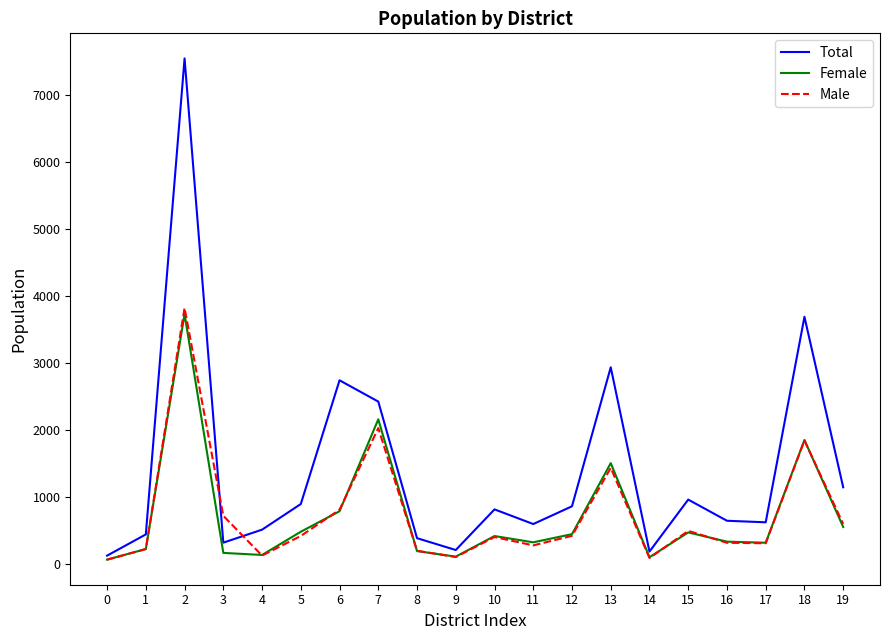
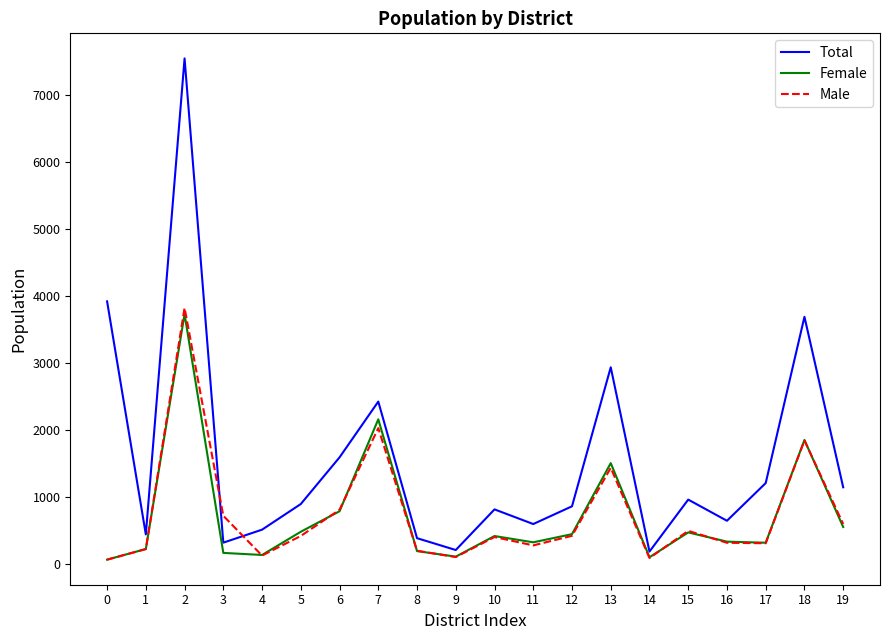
Total, 0: 100 -> 3900
Total, 6: 2700 -> 1600
Total, 17: 600 -> 1200
